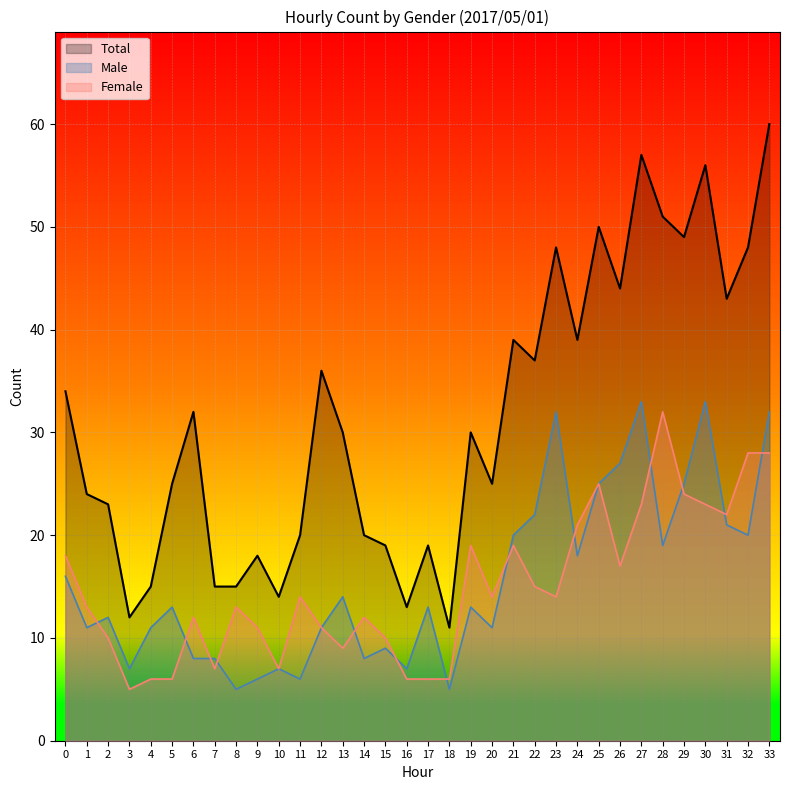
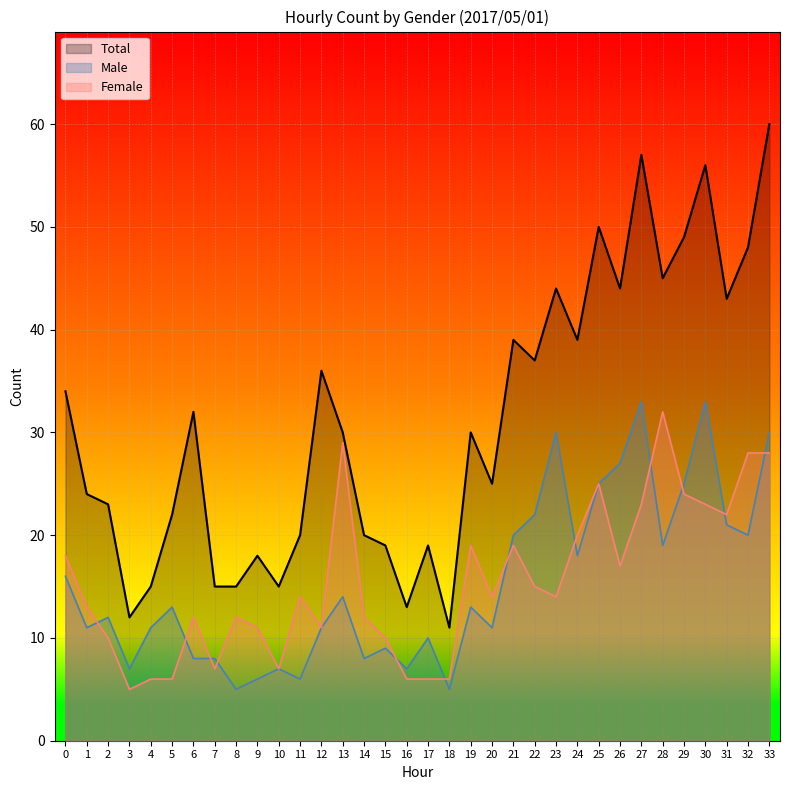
Total, 5: 25 -> 22
Female, 8: 13 -> 12
Total, 10: 14 -> 15
Female, 13: 9 -> 29
Male, 17: 13 -> 10
Total, 23: 48 -> 44
Male, 23: 32 -> 30
Female, 24: 21 -> 20
Total, 28: 51 -> 45
Male, 33: 32 -> 30
